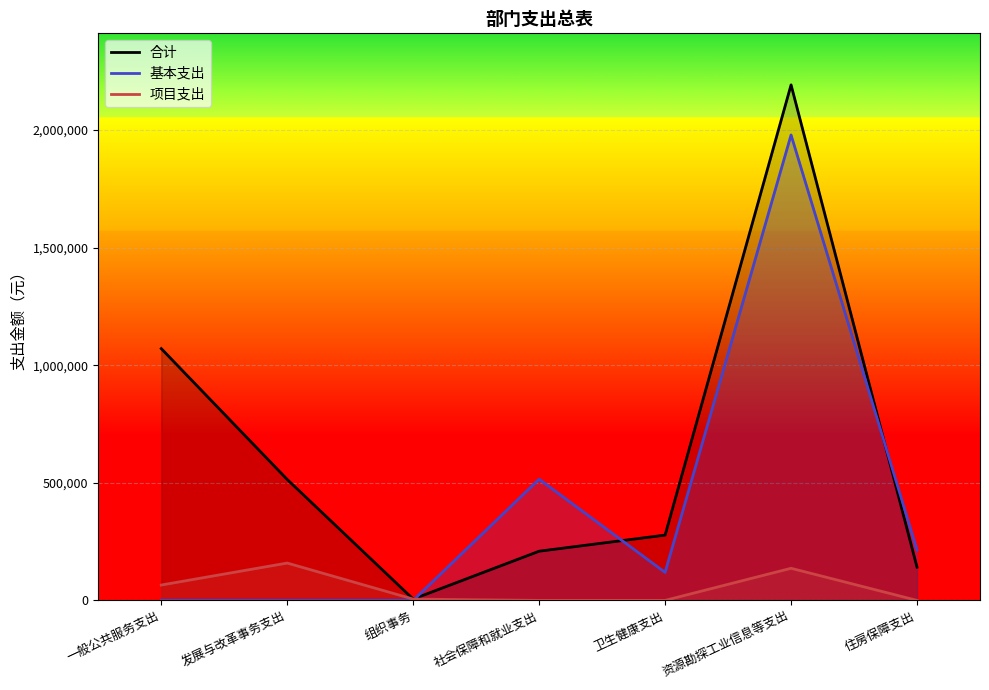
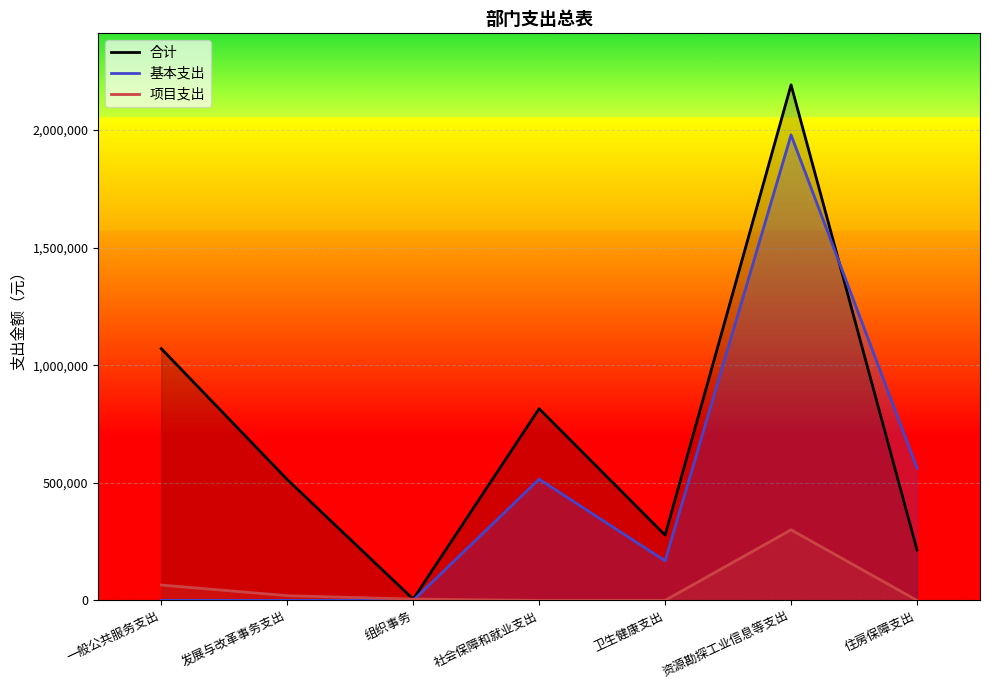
项目支出, 发展与改革事务支出: 160,000 -> 20,000
合计, 社会保障和就业支出: 210,000 -> 820,000
基本支出, 卫生健康支出: 120,000 -> 170,000
项目支出, 资源勘探工业信息等支出: 140,000 -> 300,000
合计, 住房保障支出: 140,000 -> 210,000
基本支出, 住房保障支出: 210,000 -> 560,000
